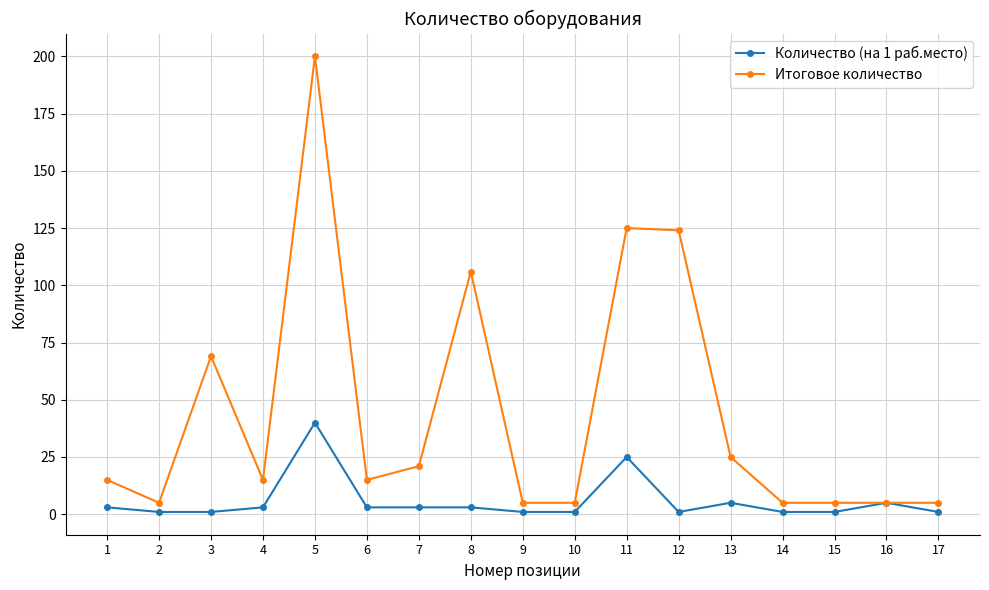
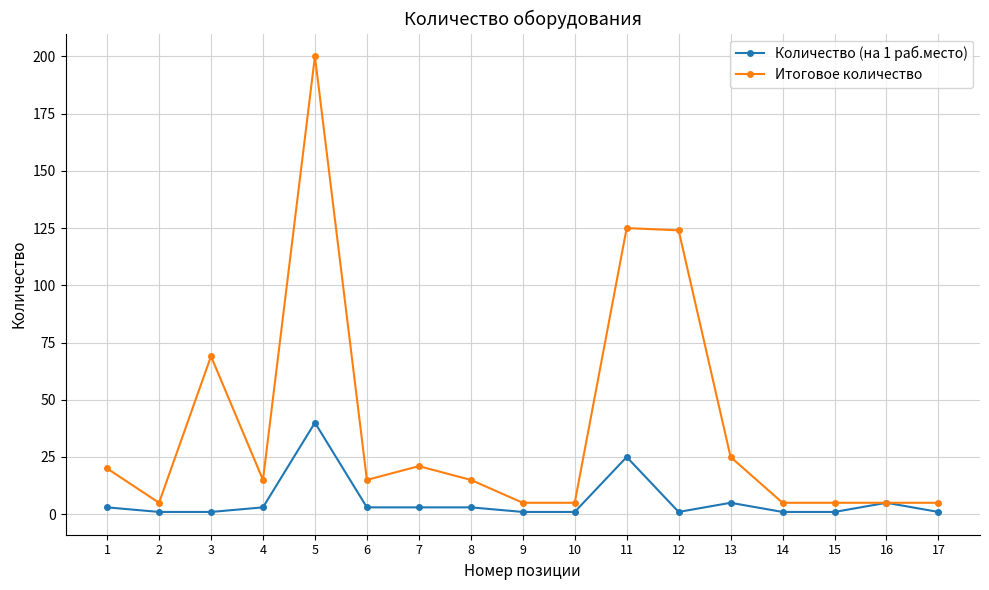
Итоговое количество, 1: 15 -> 20
Итоговое количество, 8: 106 -> 15
